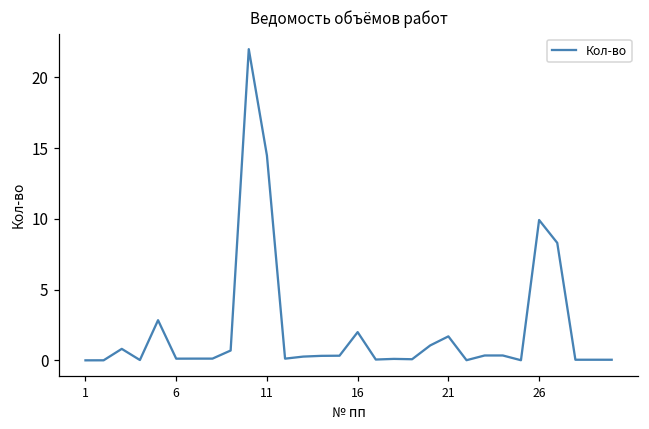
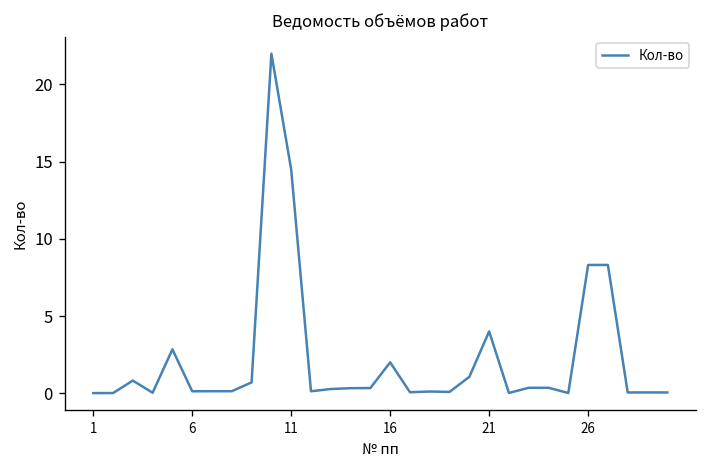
21: 1.7 -> 4.0
26: 9.9 -> 8.3
